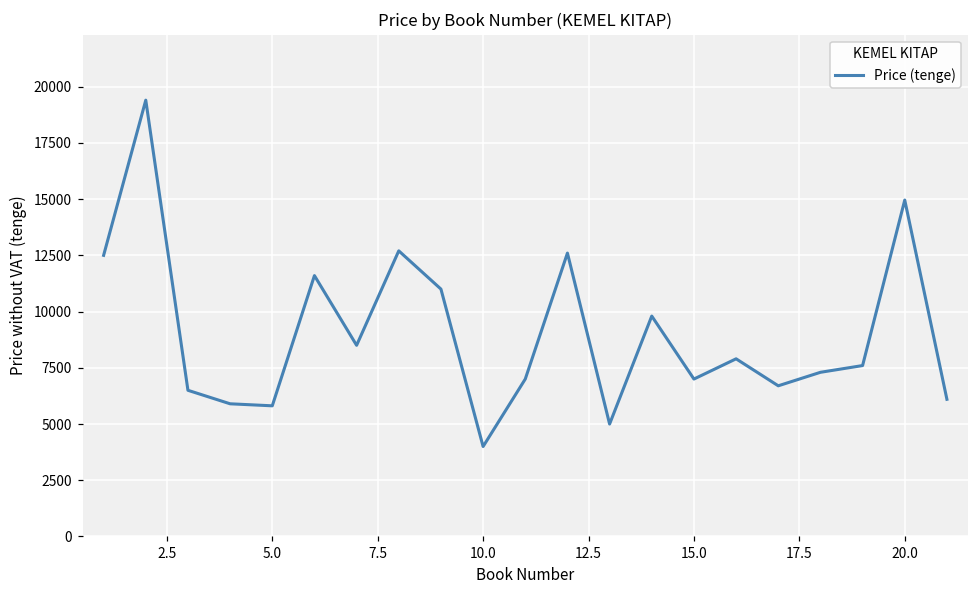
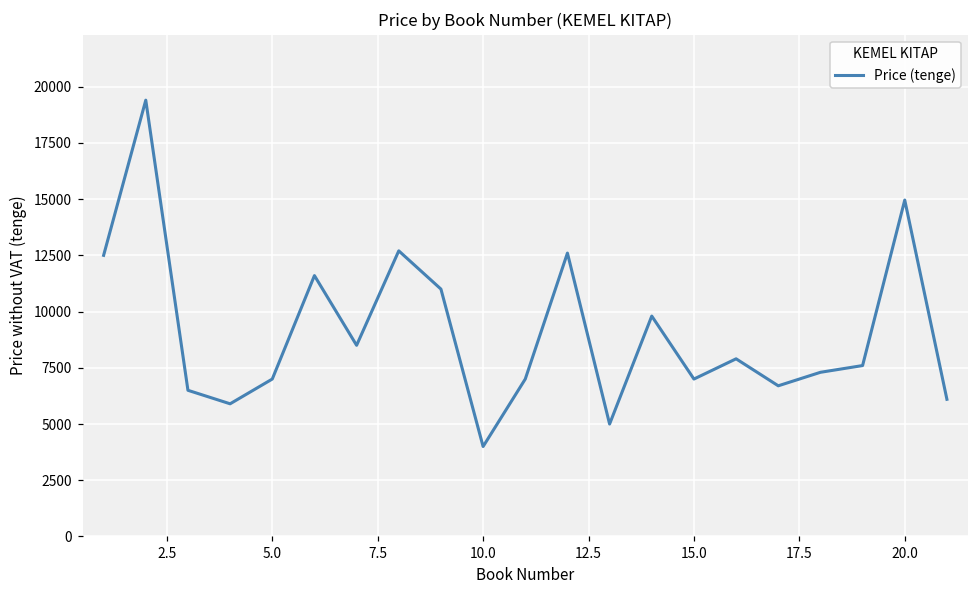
5.0: 5800 -> 7000
